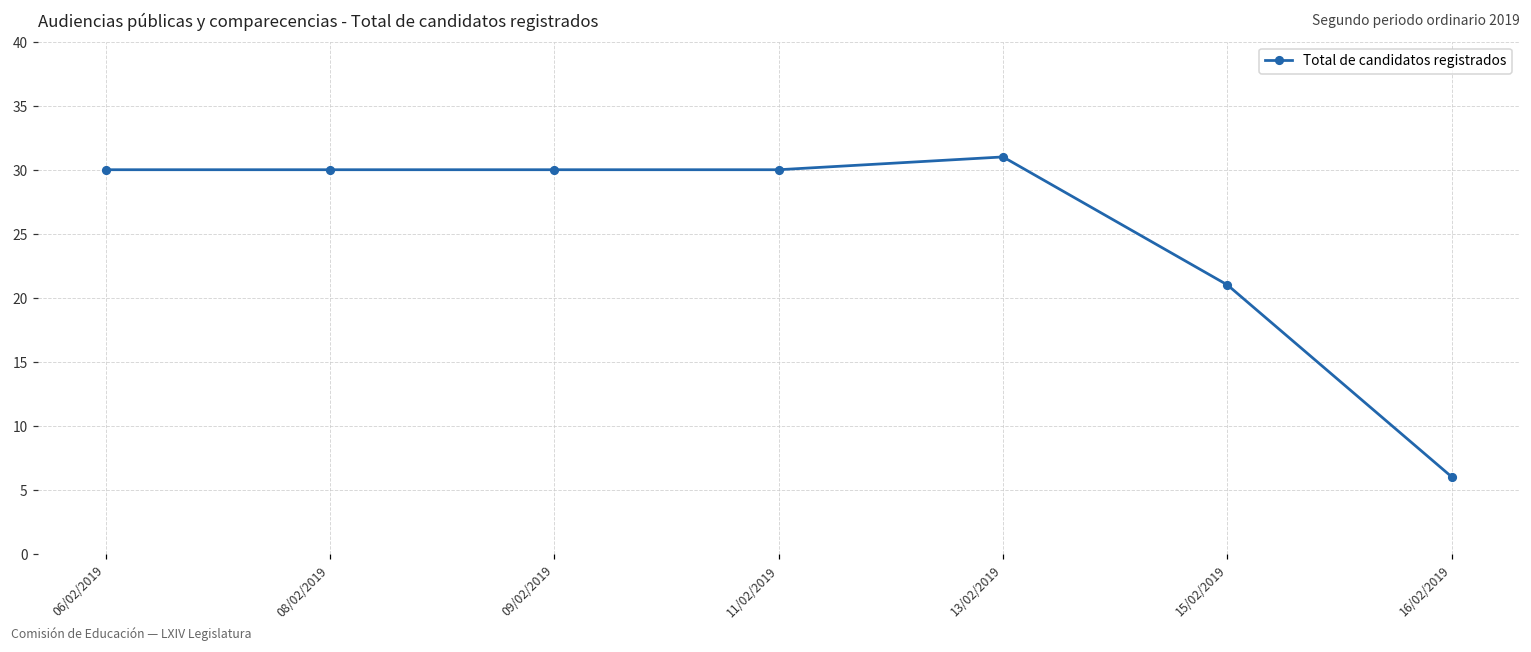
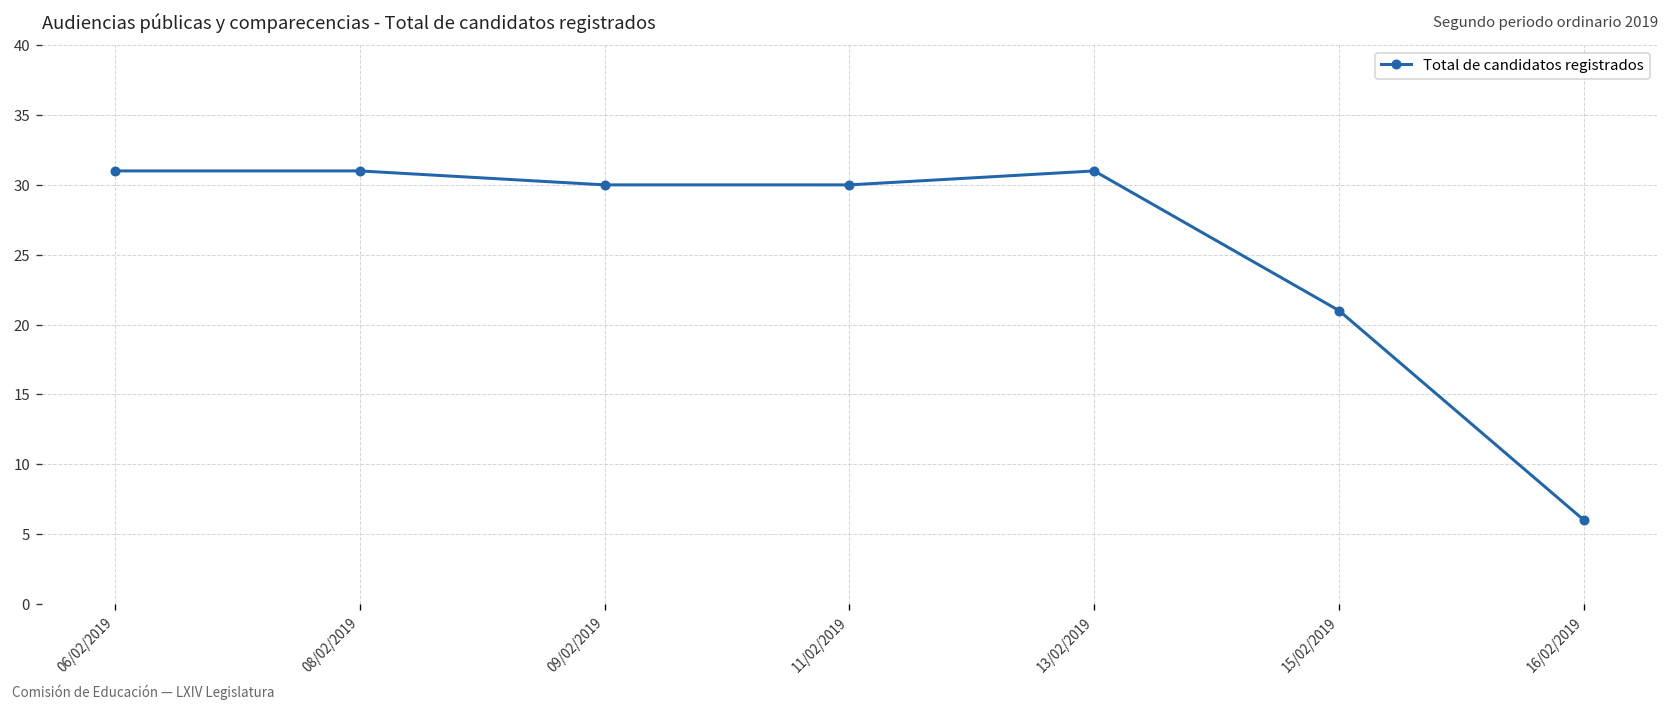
06/02/2019: 30 -> 31
08/02/2019: 30 -> 31
